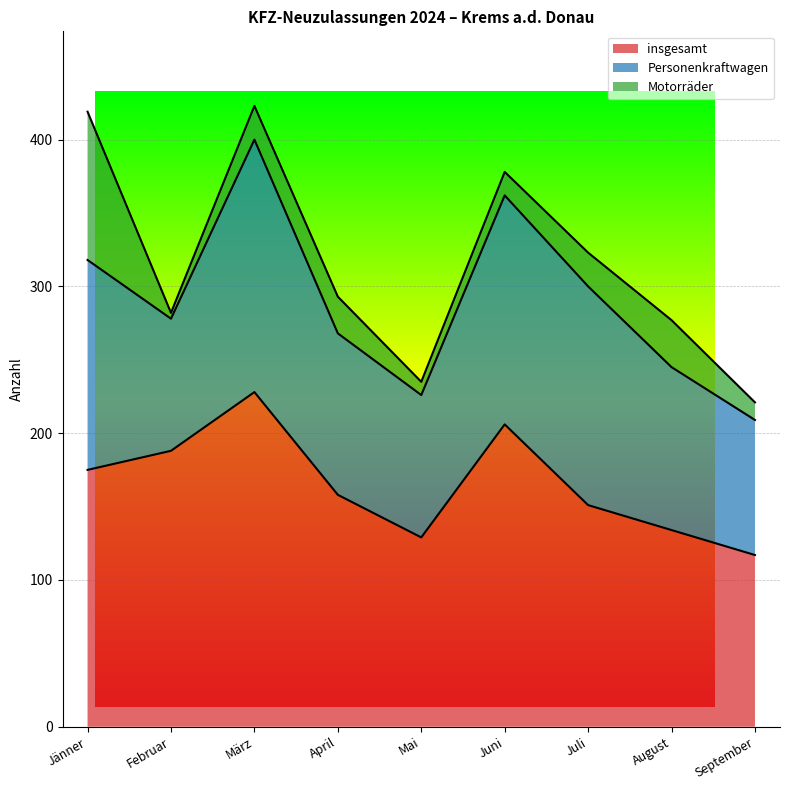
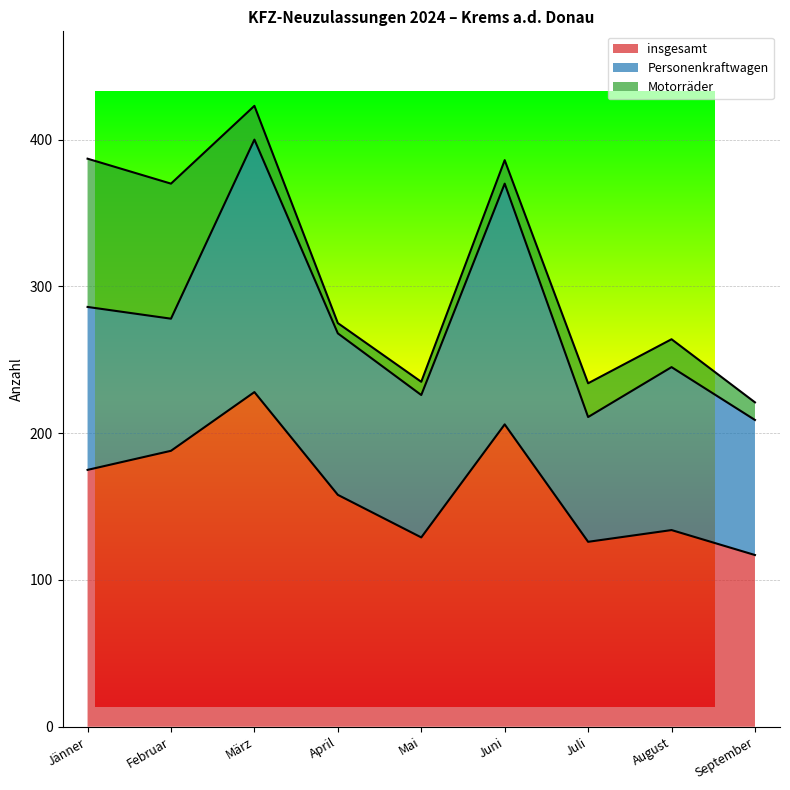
Personenkraftwagen, Jänner: 143 -> 111
Motorräder, Februar: 4 -> 92
Motorräder, April: 25 -> 7
Personenkraftwagen, Juni: 156 -> 164
insgesamt, Juli: 151 -> 126
Personenkraftwagen, Juli: 149 -> 85
Motorräder, August: 32 -> 19
